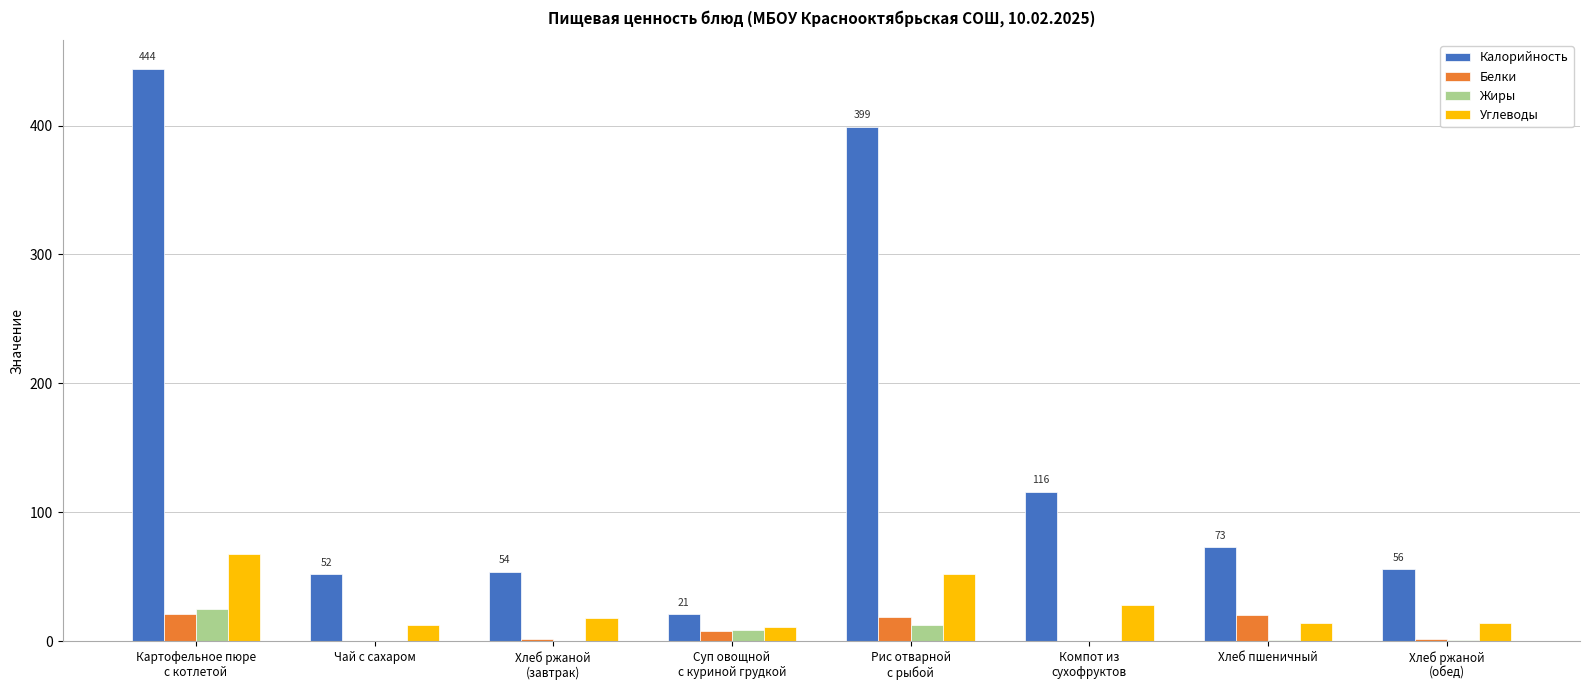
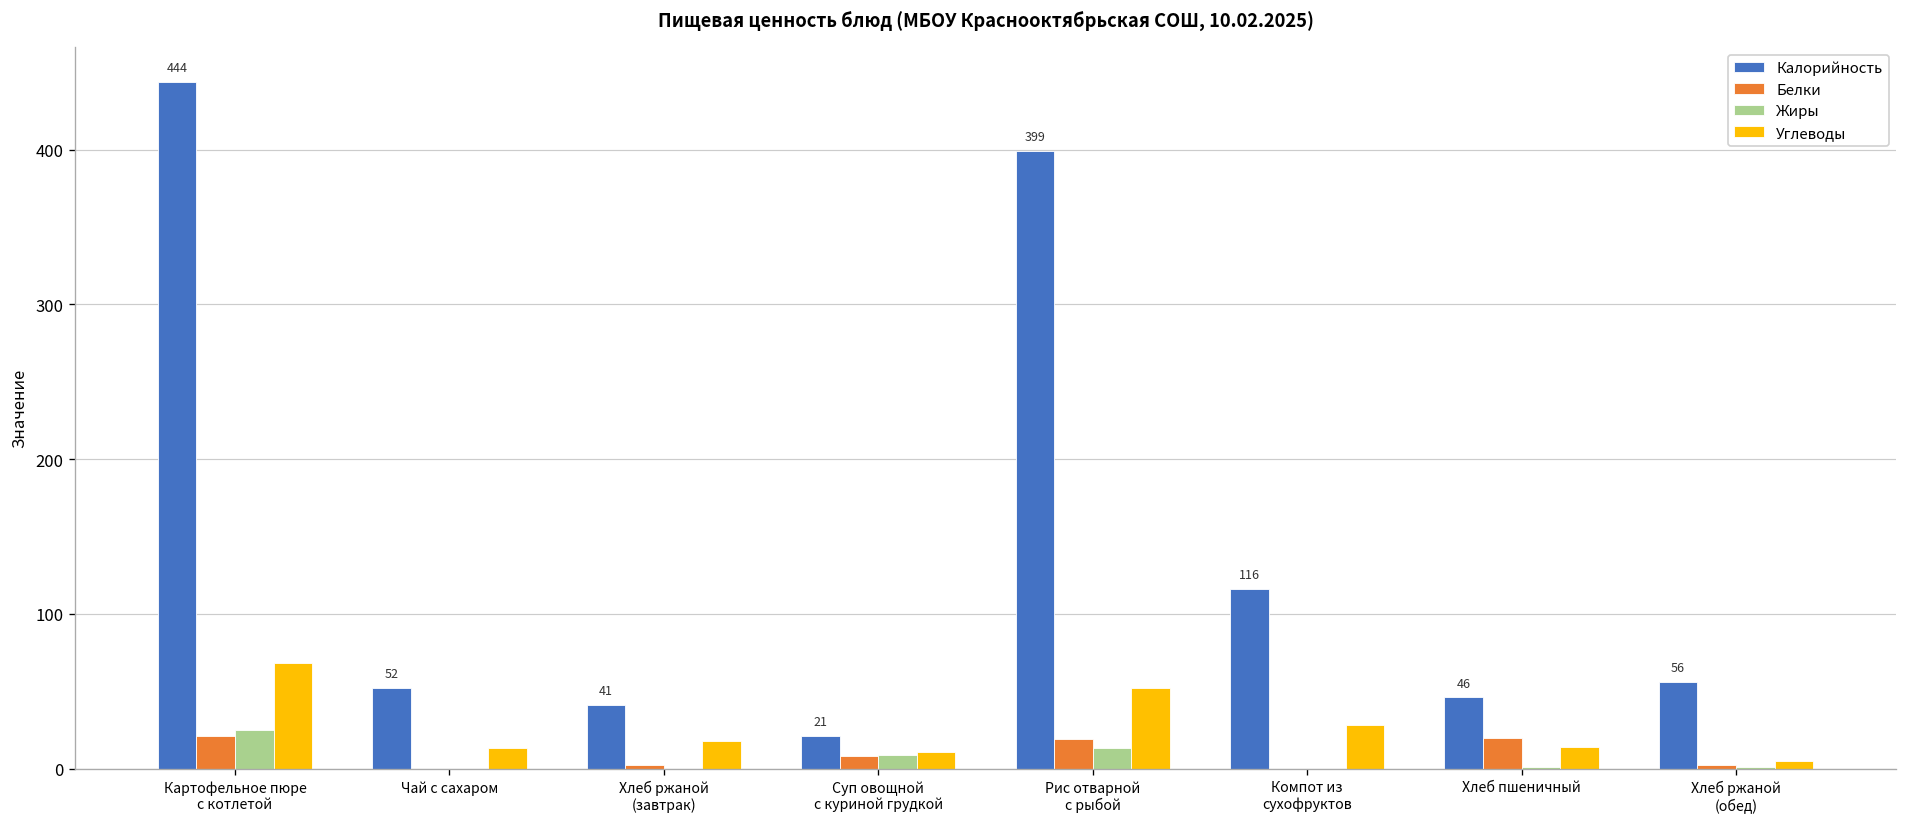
Калорийность, Хлеб ржаной (завтрак): 54 -> 41
Калорийность, Хлеб пшеничный: 73 -> 46
Углеводы, Хлеб ржаной (обед): 14 -> 5
